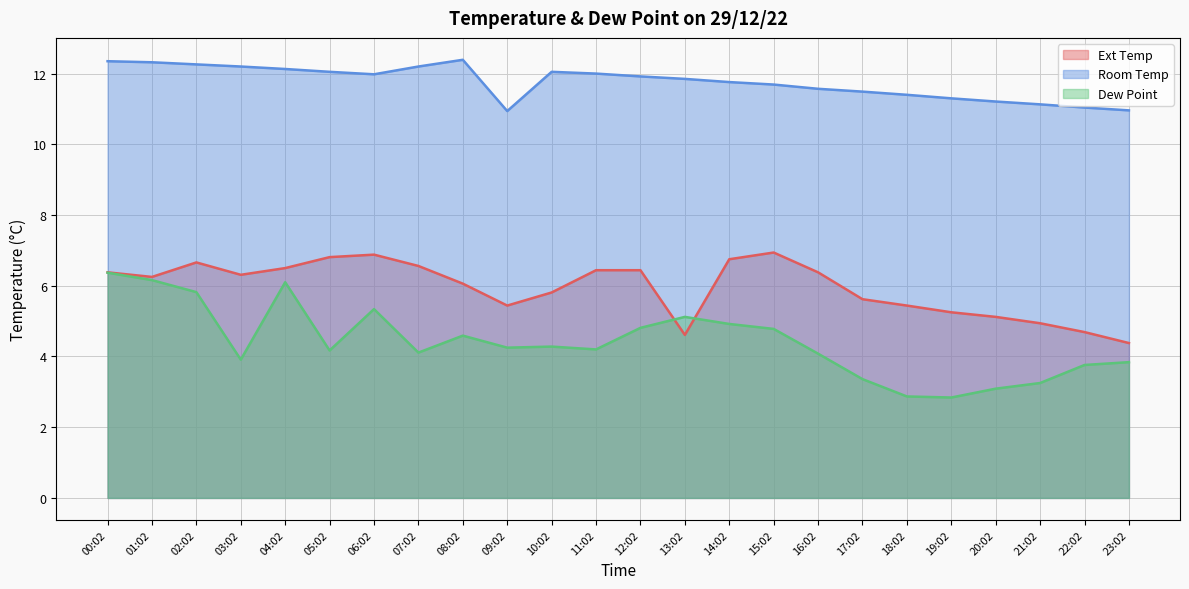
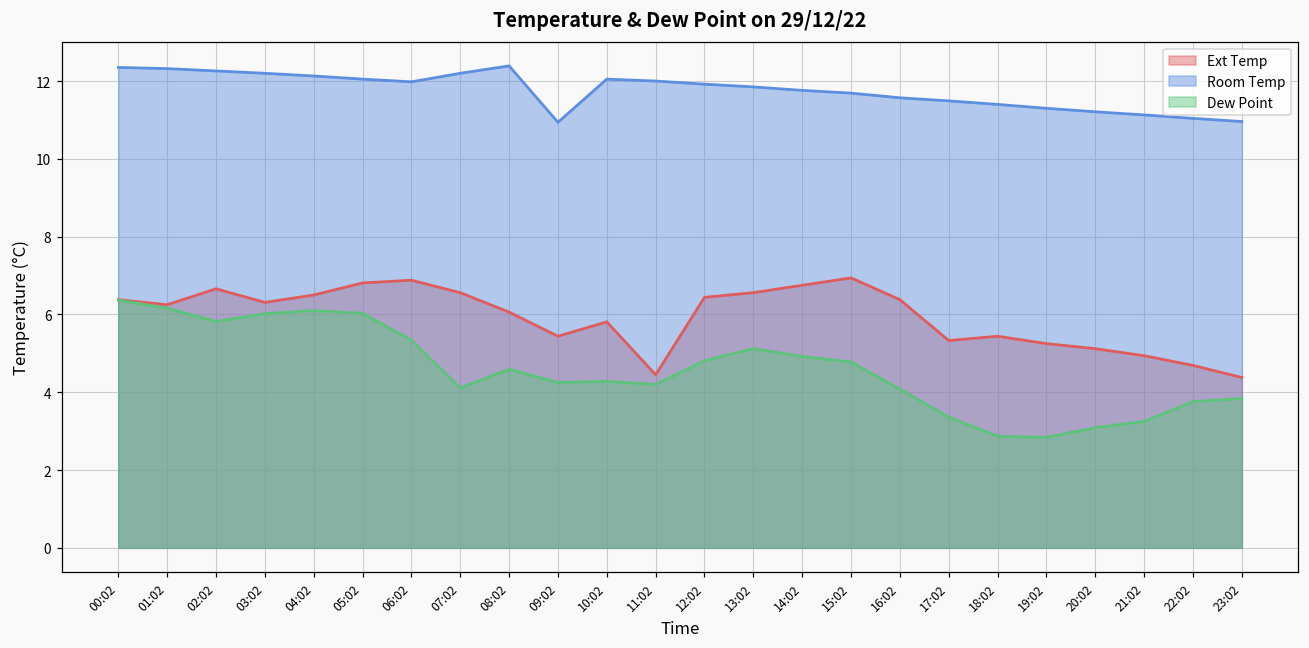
Dew Point, 03:02: 3.9 -> 6.0
Dew Point, 05:02: 4.2 -> 6.0
Ext Temp, 11:02: 6.4 -> 4.5
Ext Temp, 13:02: 4.6 -> 6.6
Ext Temp, 17:02: 5.6 -> 5.3
